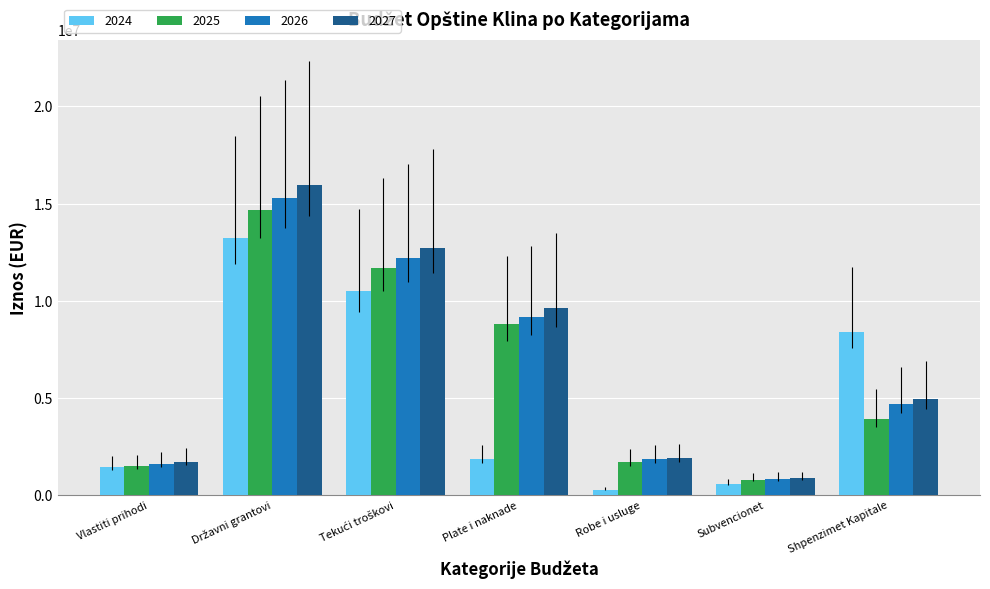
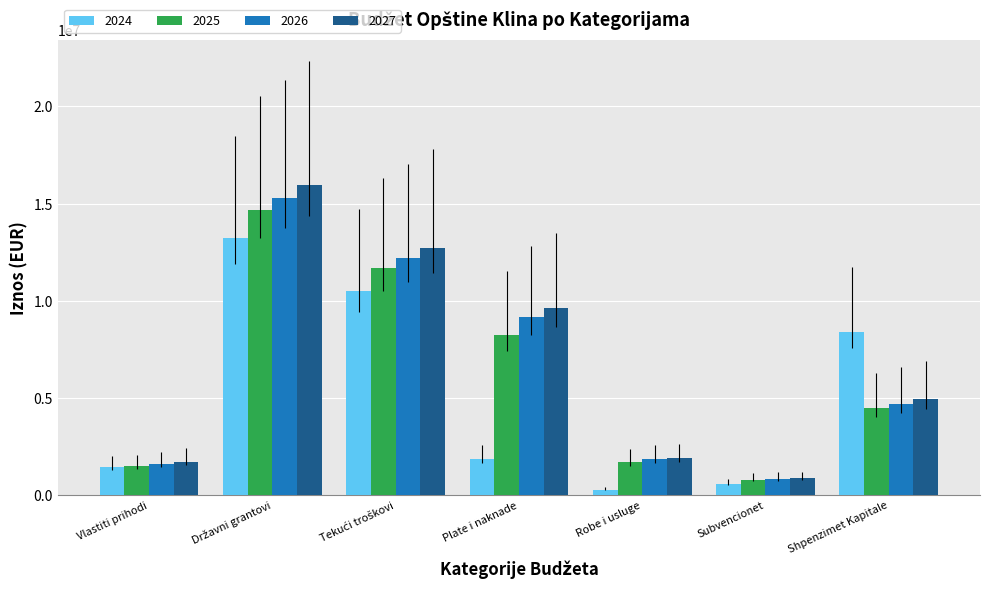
2025, Plate i naknade: 8800000 -> 8200000
2025, Shpenzimet Kapitale: 3900000 -> 4500000
